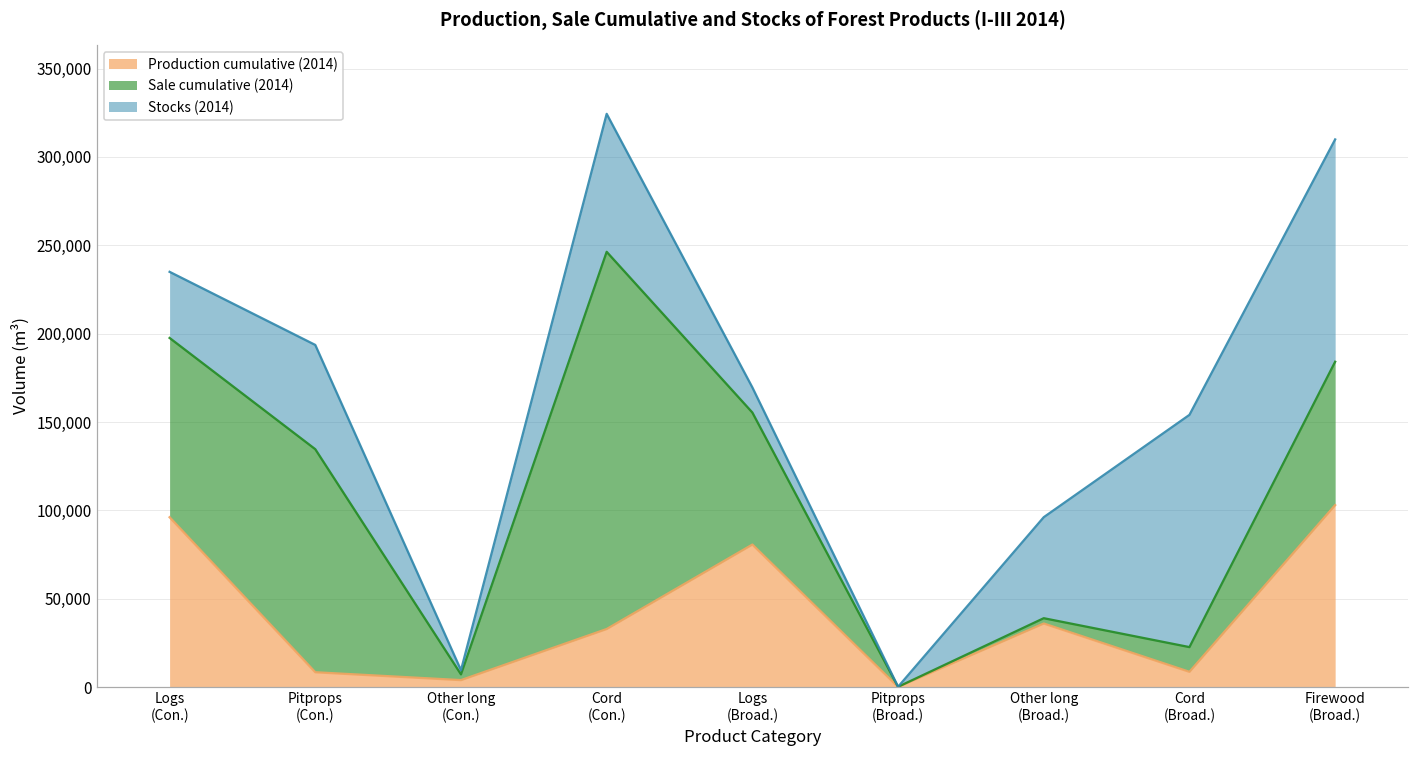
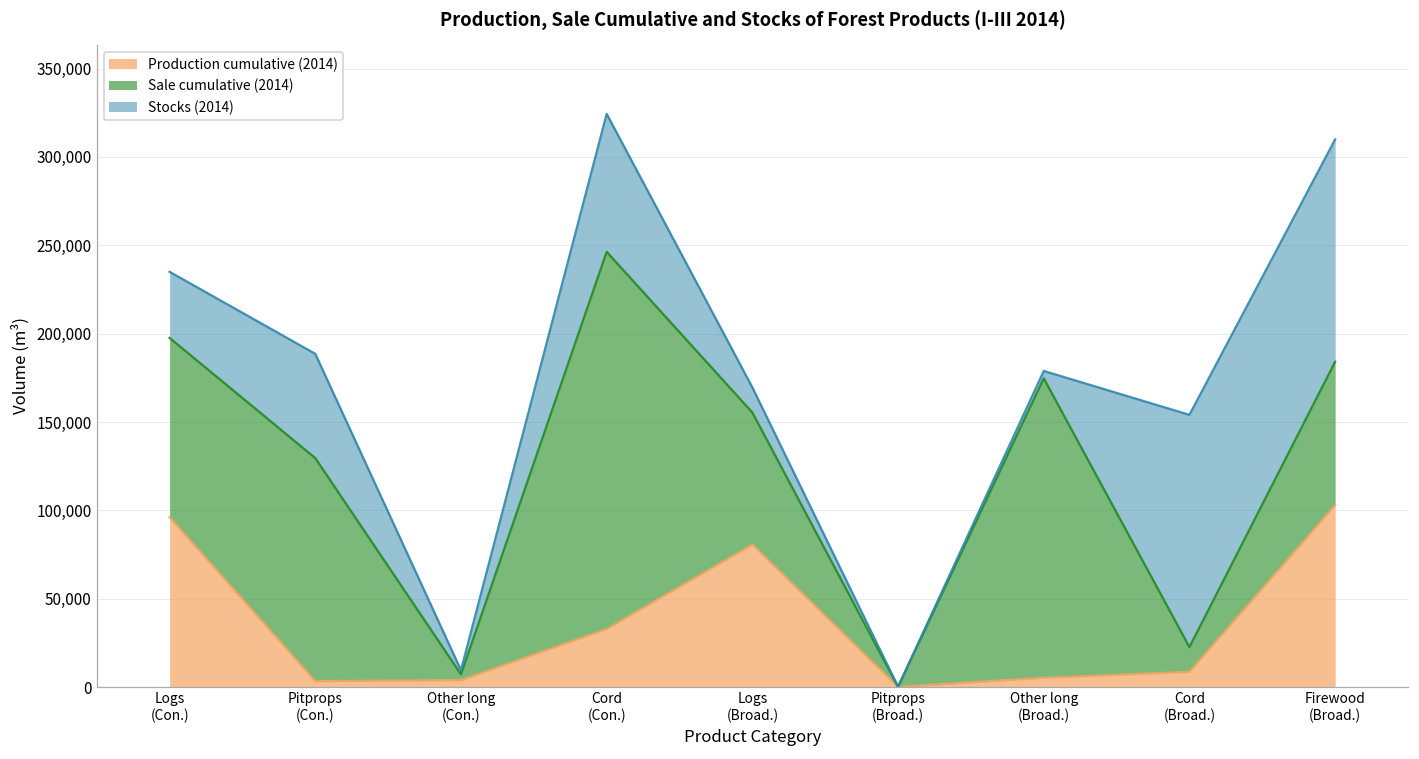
Production cumulative (2014), Pitprops (Con.): 8,000 -> 3,000
Production cumulative (2014), Other long (Broad.): 36,000 -> 5,000
Sale cumulative (2014), Other long (Broad.): 3,000 -> 169,000
Stocks (2014), Other long (Broad.): 57,000 -> 4,000
